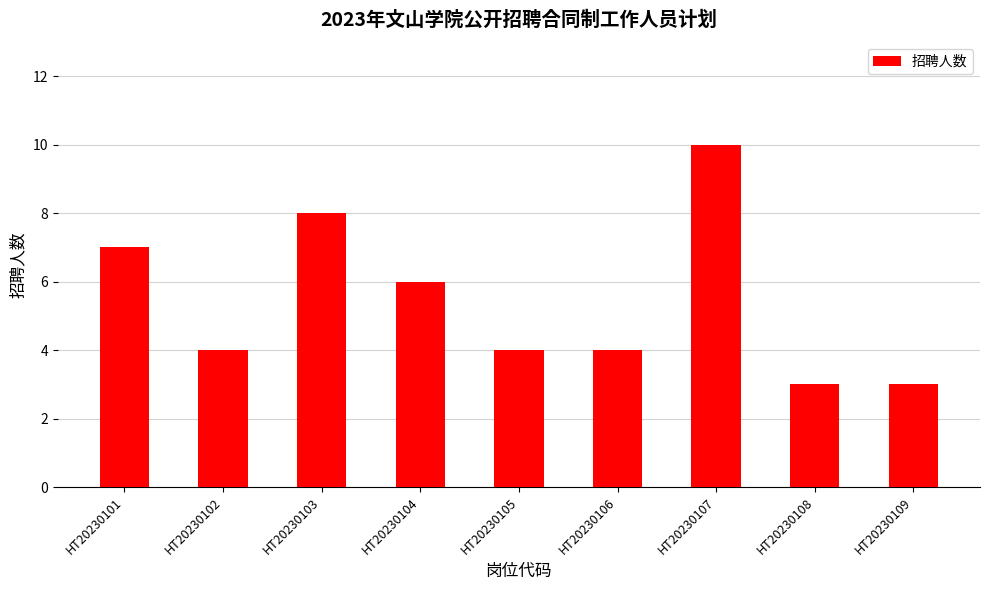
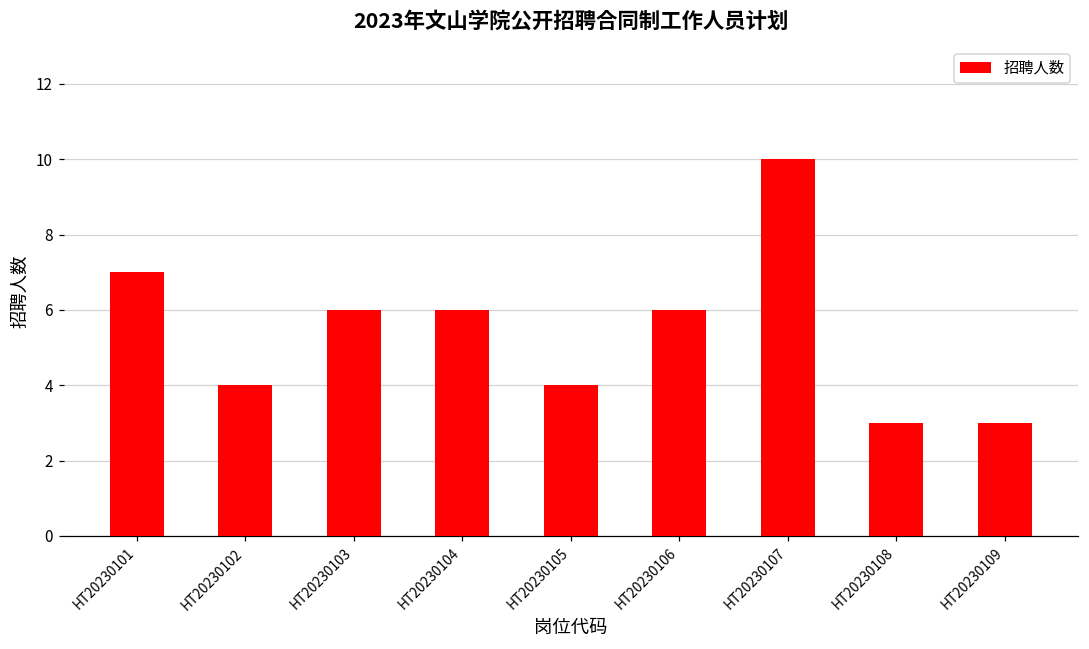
HT20230103: 8 -> 6
HT20230106: 4 -> 6
